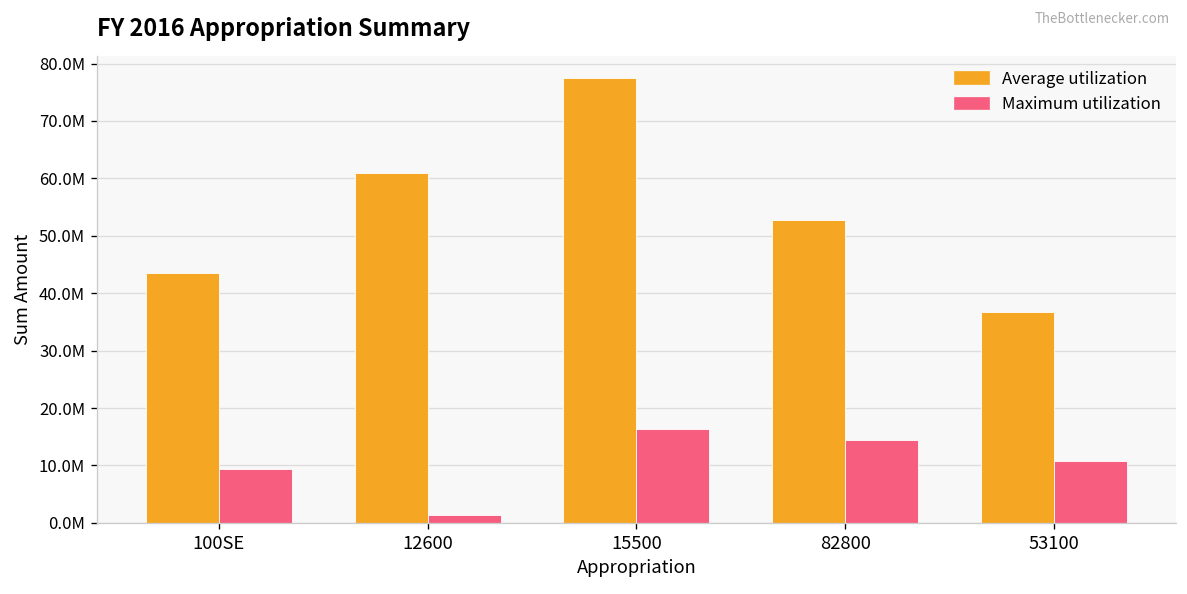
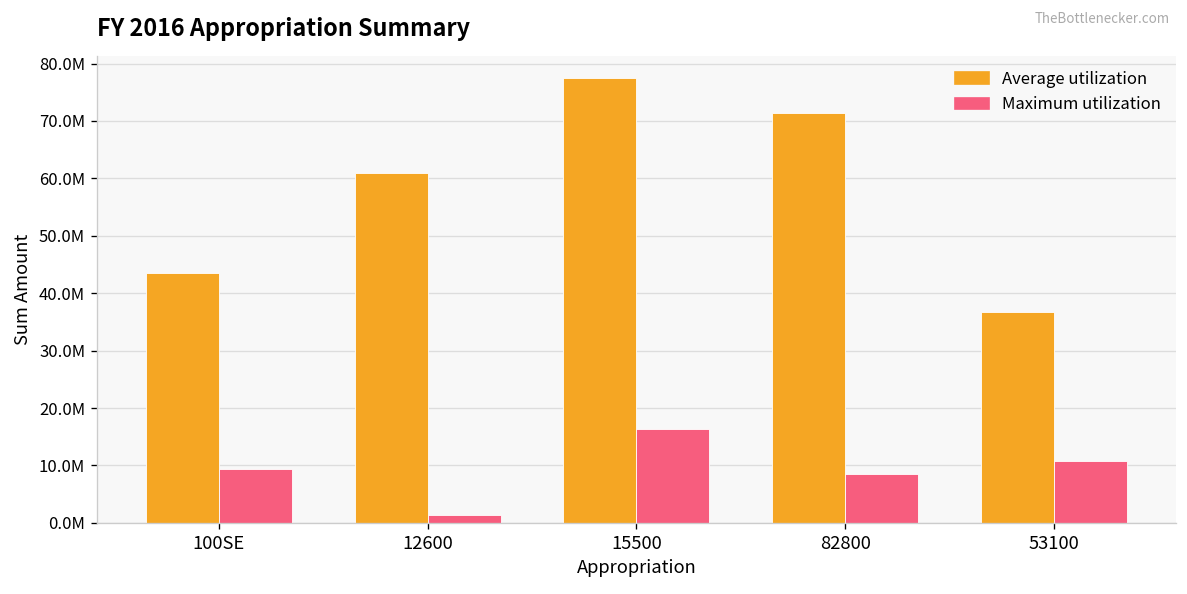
Average utilization, 82800: 53000000 -> 71000000
Maximum utilization, 82800: 14000000 -> 9000000
